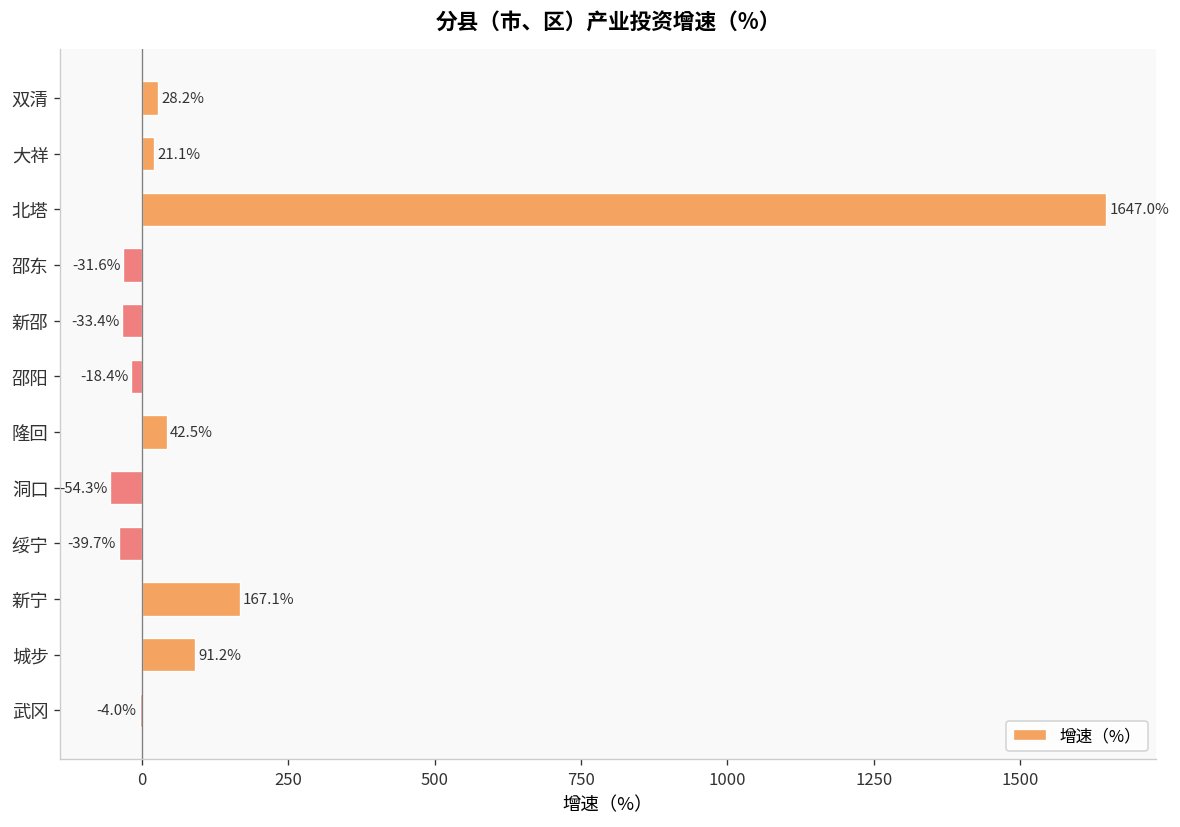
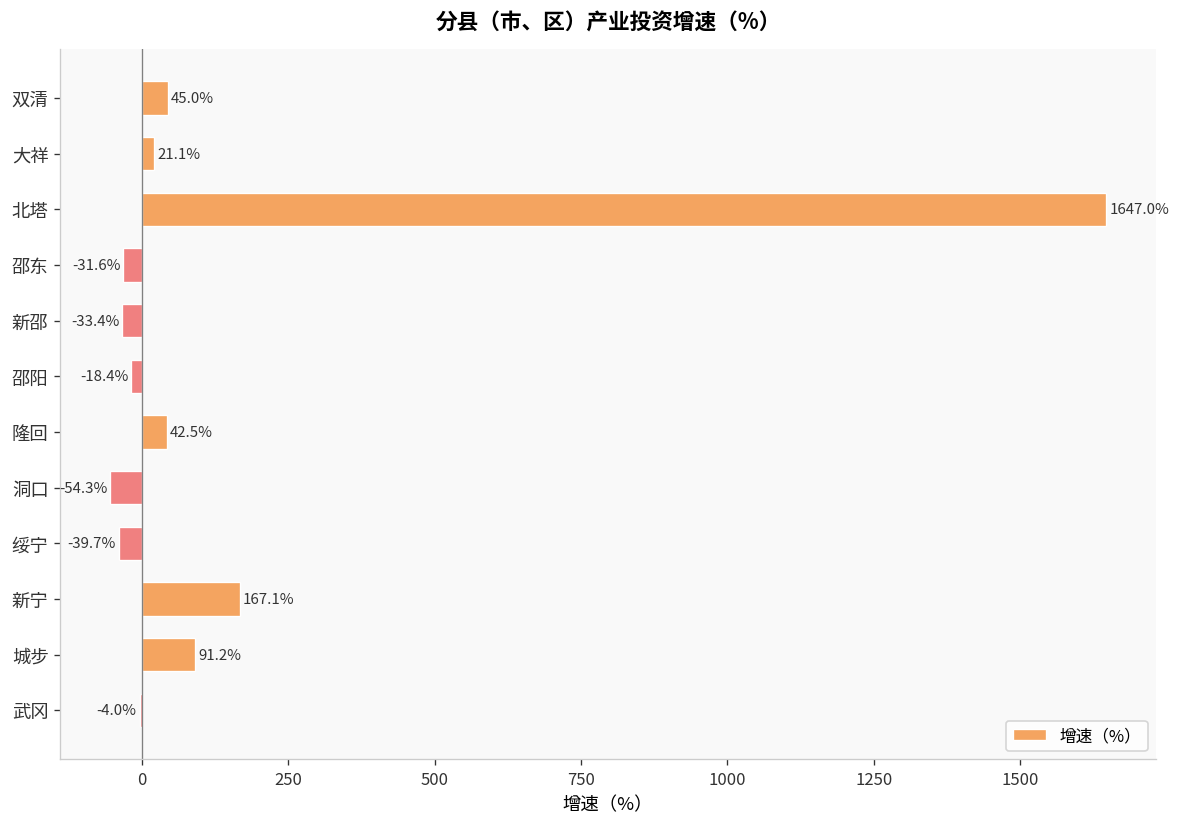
双清: 28.2% -> 45.0%
